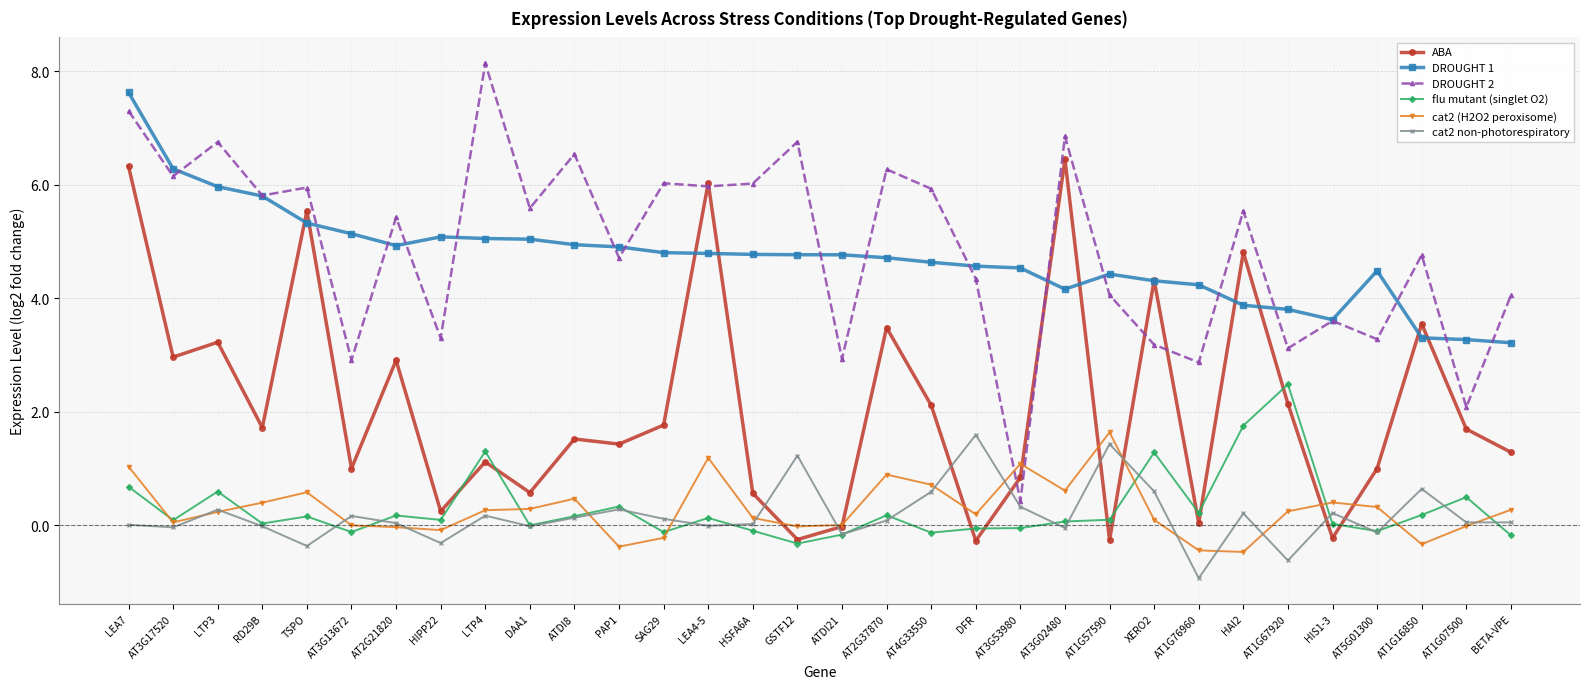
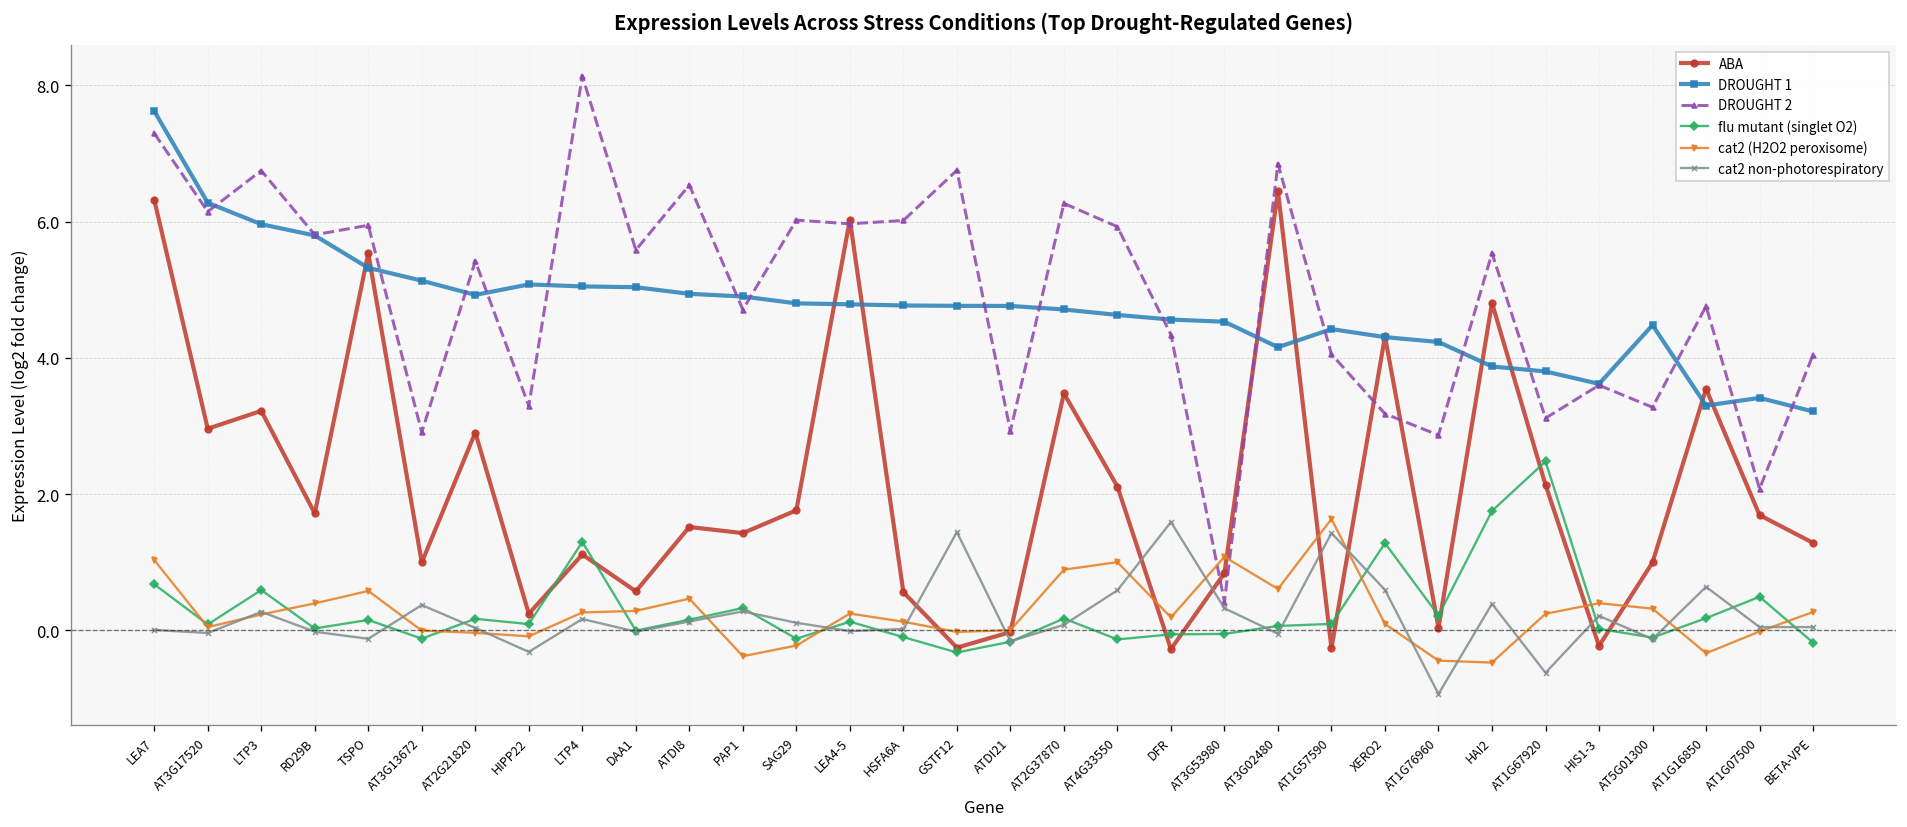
cat2 non-photorespiratory, TSPO: -0.4 -> -0.1
cat2 non-photorespiratory, AT3G13672: 0.2 -> 0.4
cat2 (H2O2 peroxisome), LEA4-5: 1.2 -> 0.2
cat2 non-photorespiratory, GSTF12: 1.2 -> 1.4
cat2 (H2O2 peroxisome), AT4G33550: 0.7 -> 1.0
cat2 non-photorespiratory, HAI2: 0.2 -> 0.4
DROUGHT 1, AT1G07500: 3.3 -> 3.4
